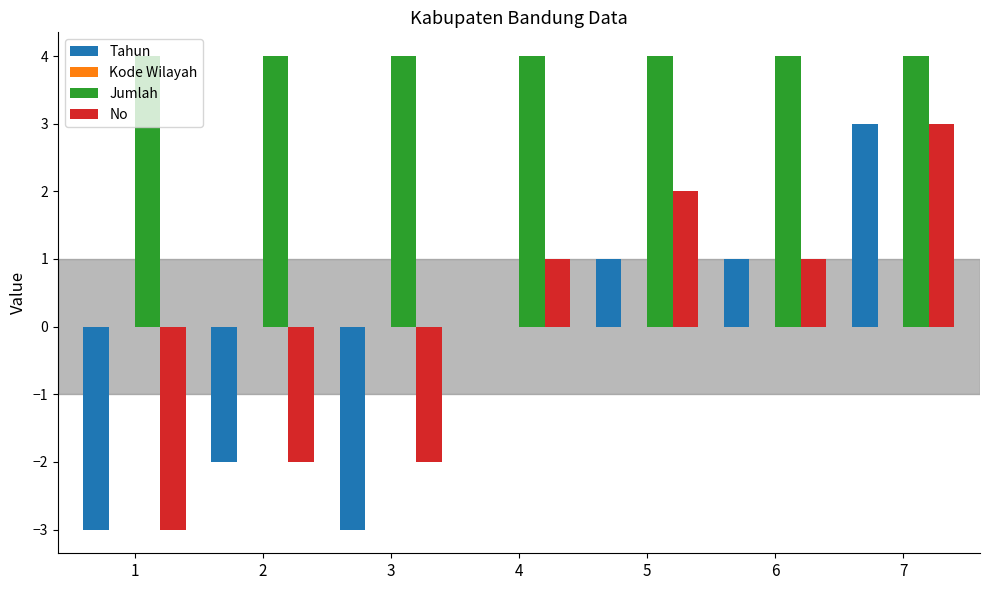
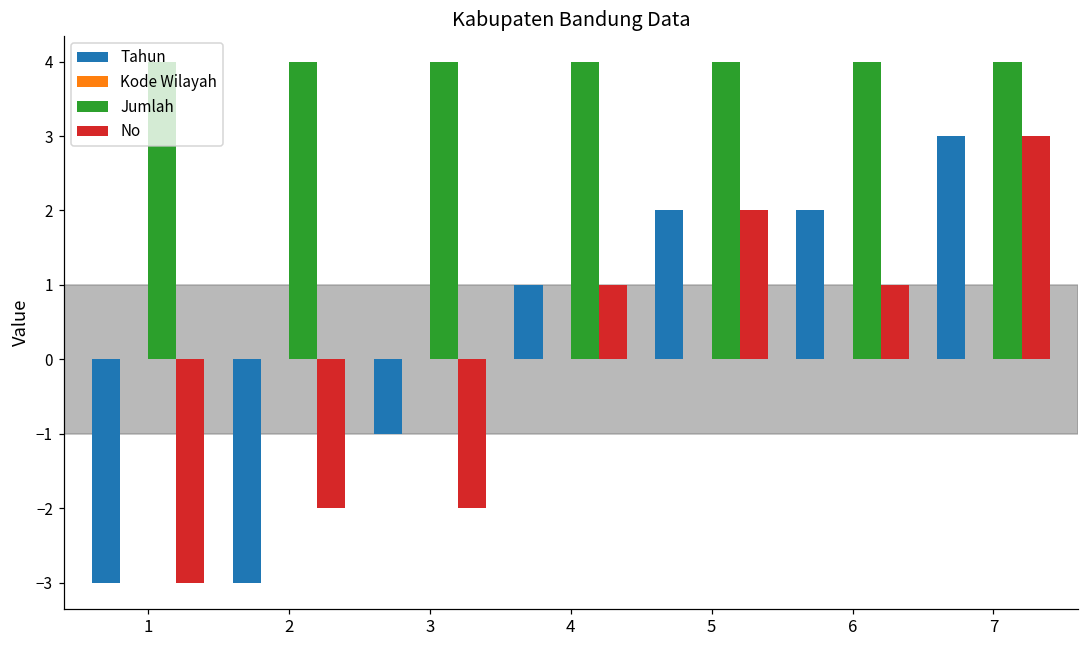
Tahun, 2: -2.0 -> -3.0
Tahun, 3: -3.0 -> -1.0
Tahun, 4: 0.0 -> 1.0
Tahun, 5: 1.0 -> 2.0
Tahun, 6: 1.0 -> 2.0
